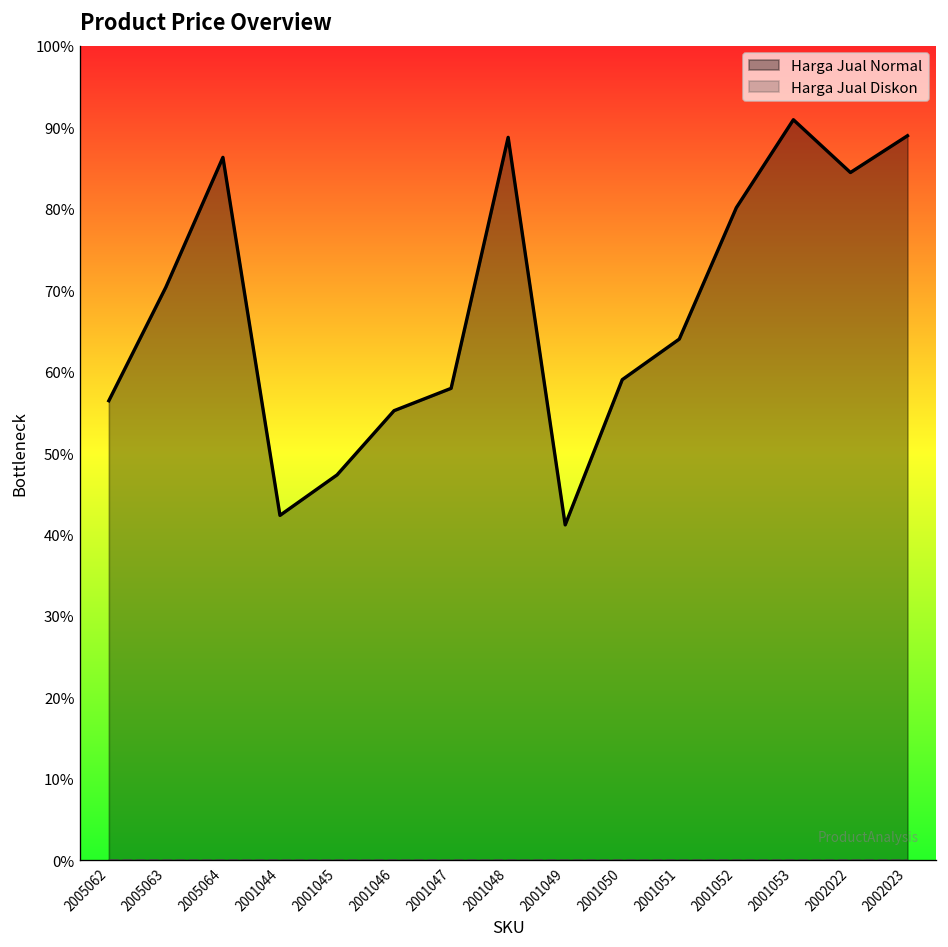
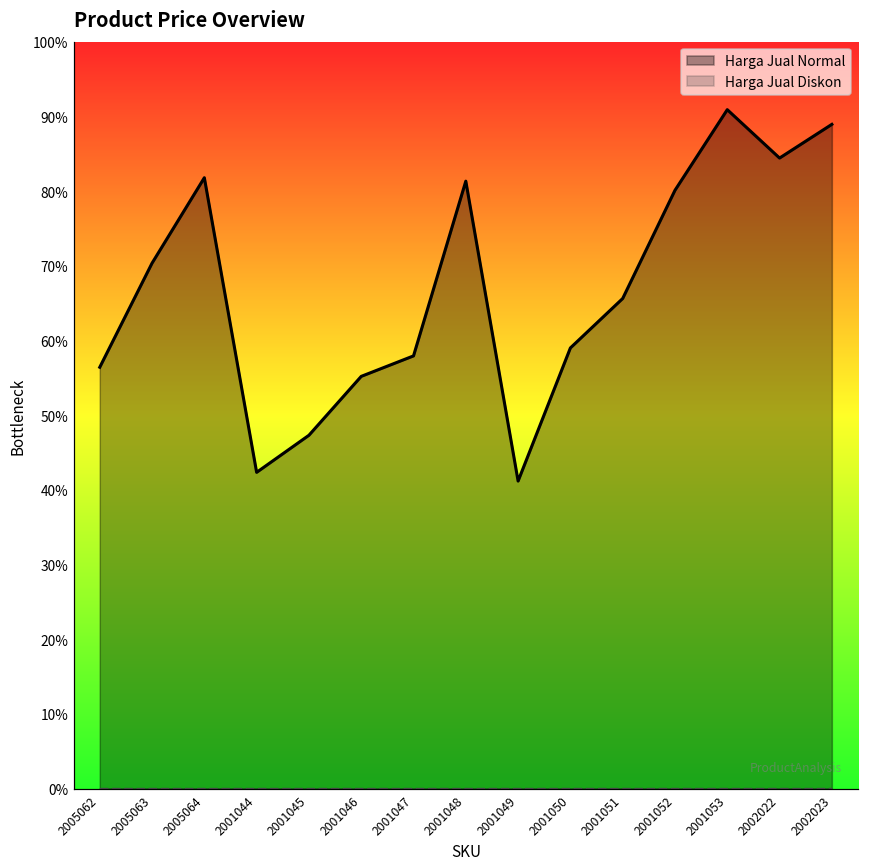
Harga Jual Normal, 2005064: 86% -> 82%
Harga Jual Normal, 2001048: 89% -> 81%
Harga Jual Normal, 2001051: 64% -> 66%
